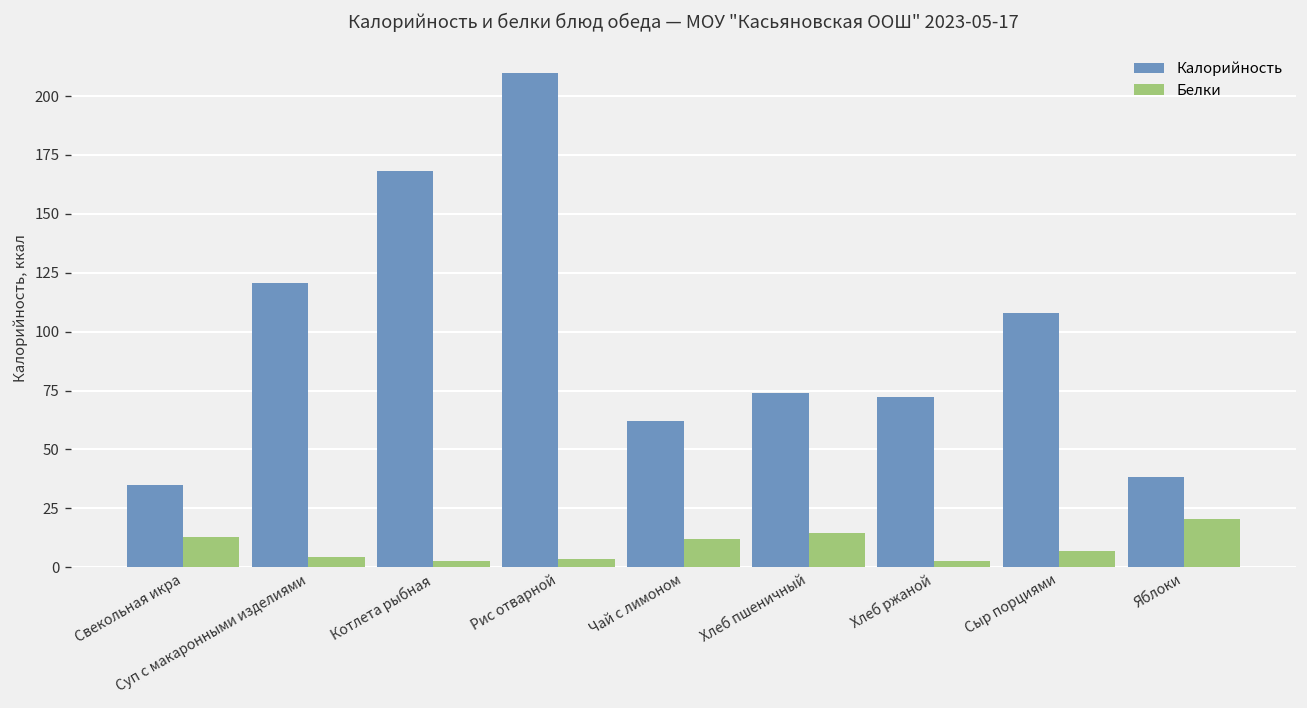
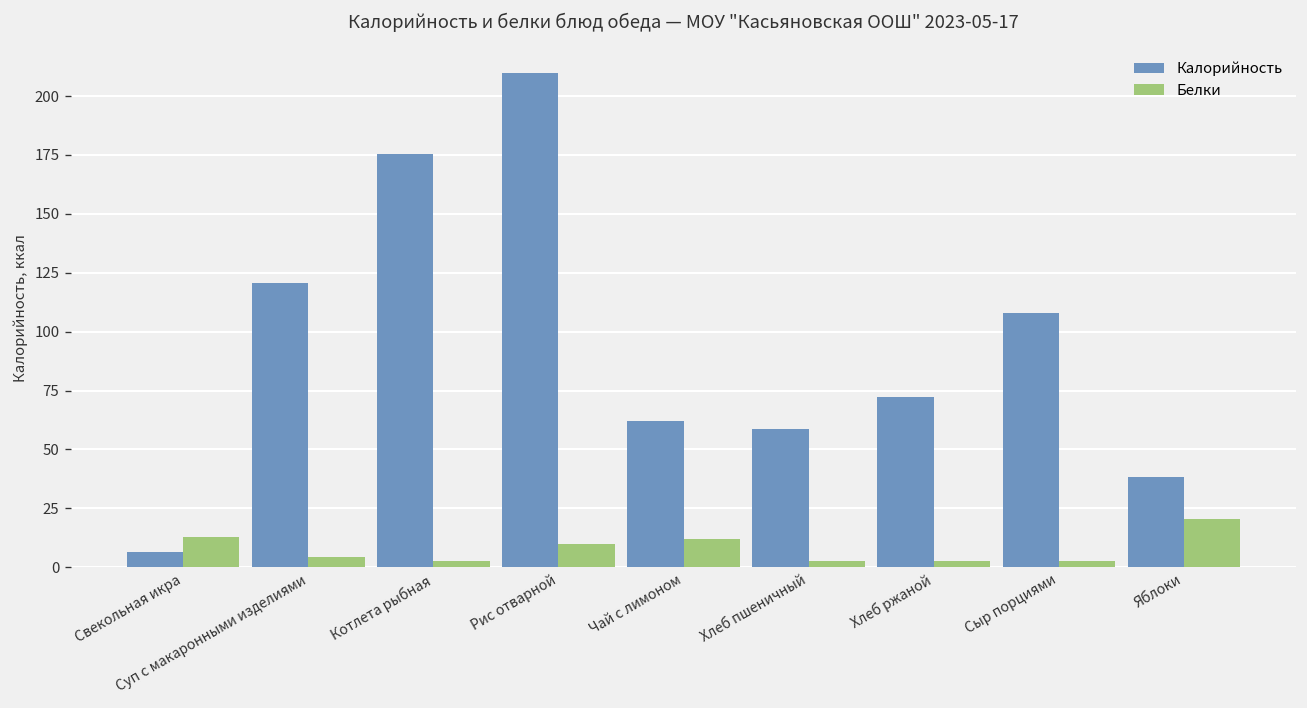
Калорийность, Свекольная икра: 35 -> 7
Калорийность, Котлета рыбная: 168 -> 175
Белки, Рис отварной: 4 -> 10
Калорийность, Хлеб пшеничный: 74 -> 59
Белки, Хлеб пшеничный: 14 -> 2
Белки, Сыр порциями: 7 -> 3
